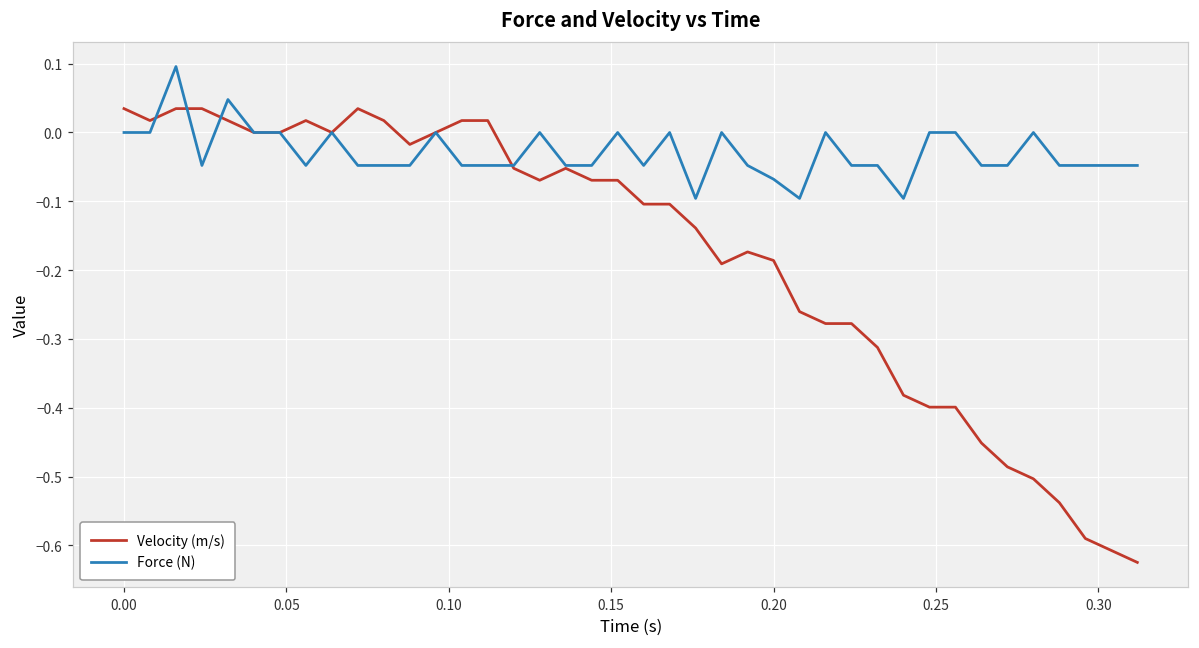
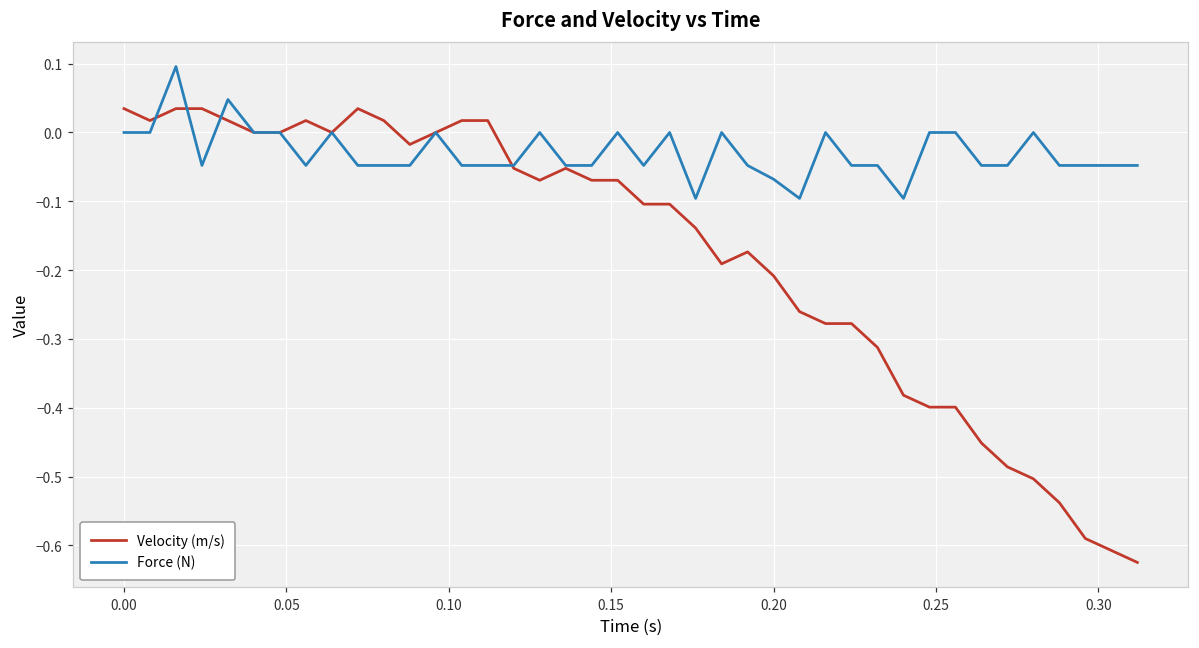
Velocity (m/s), 0.20: -0.19 -> -0.21
